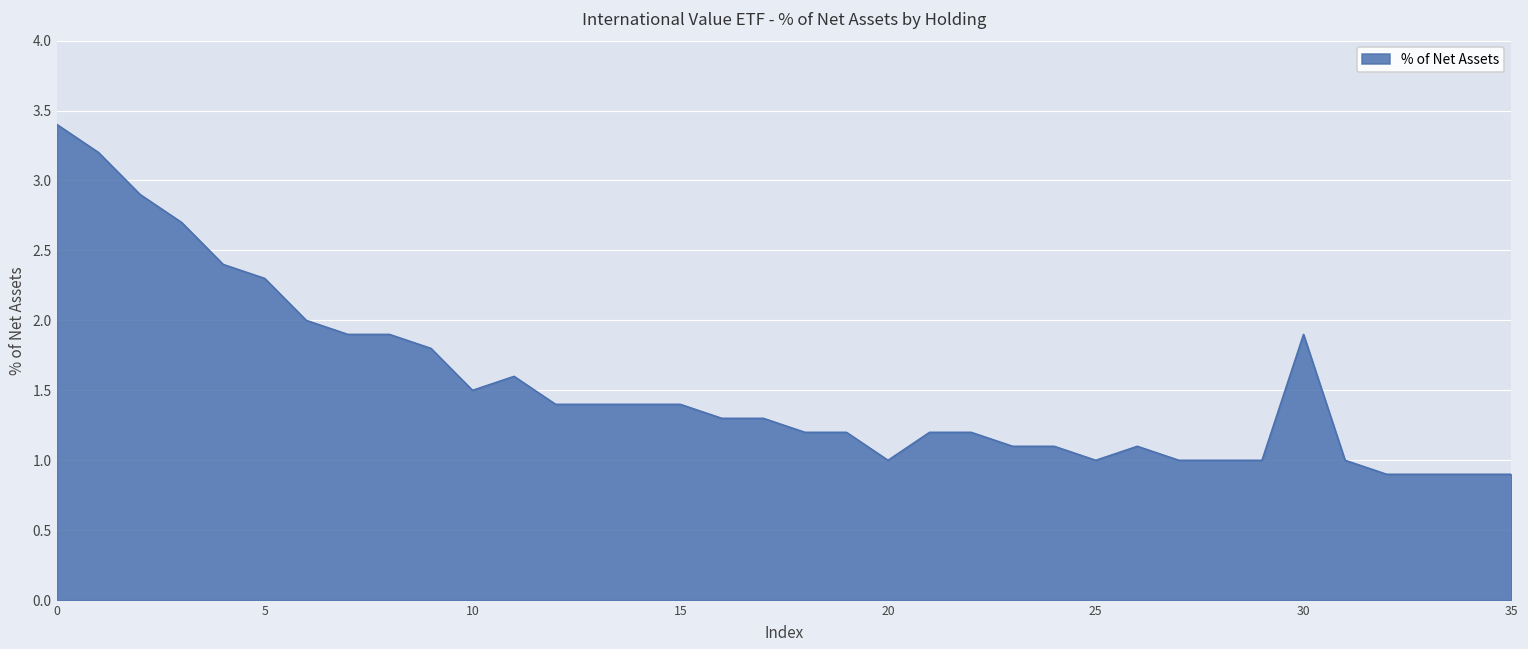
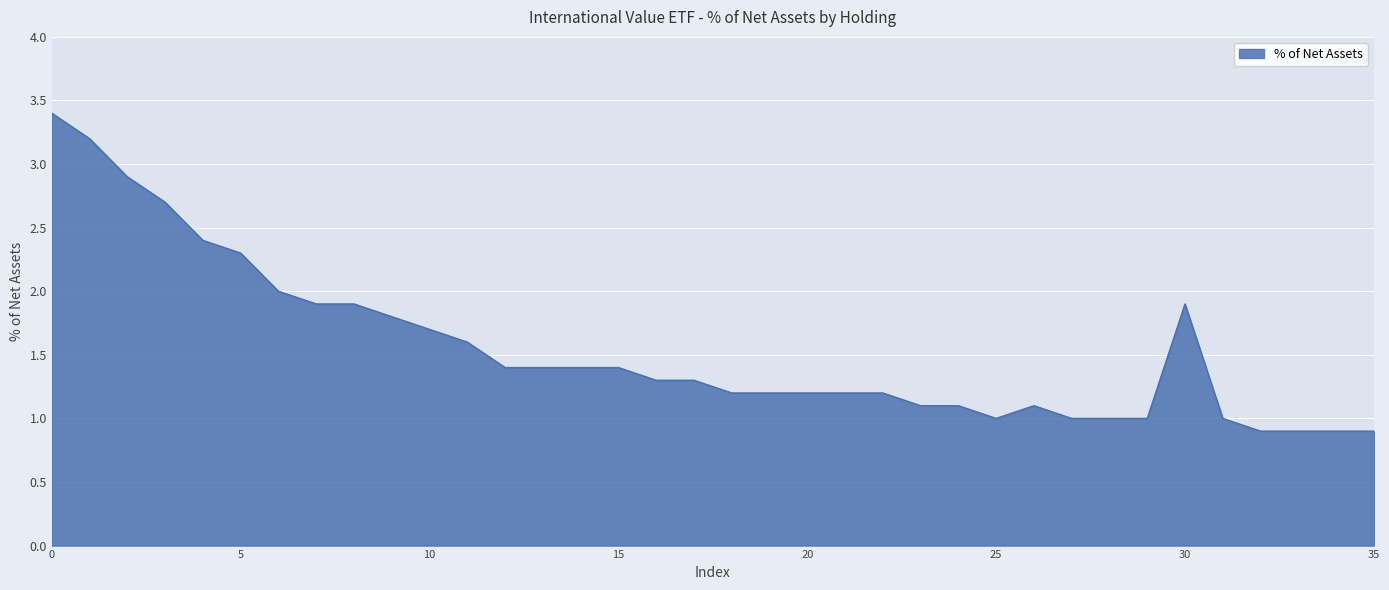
10: 1.5 -> 1.7
20: 1.0 -> 1.2
